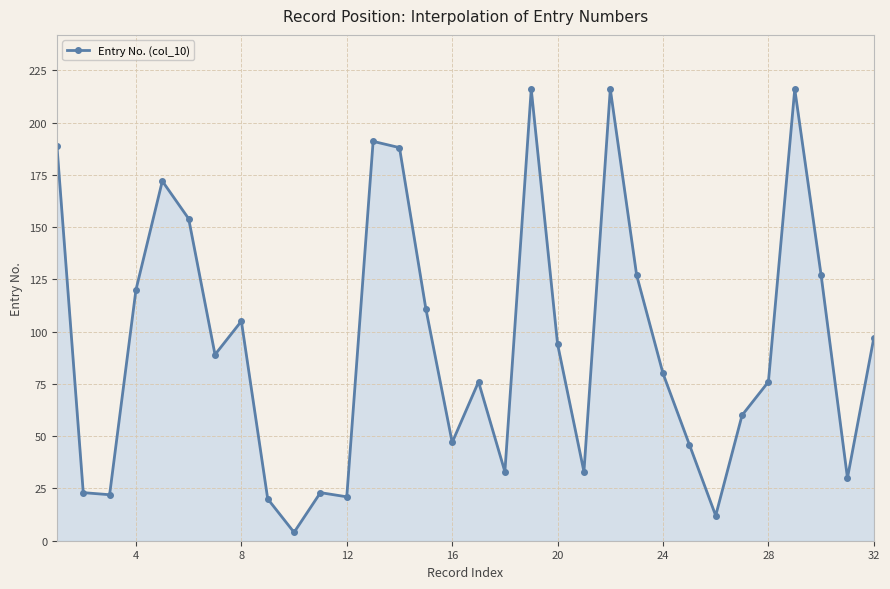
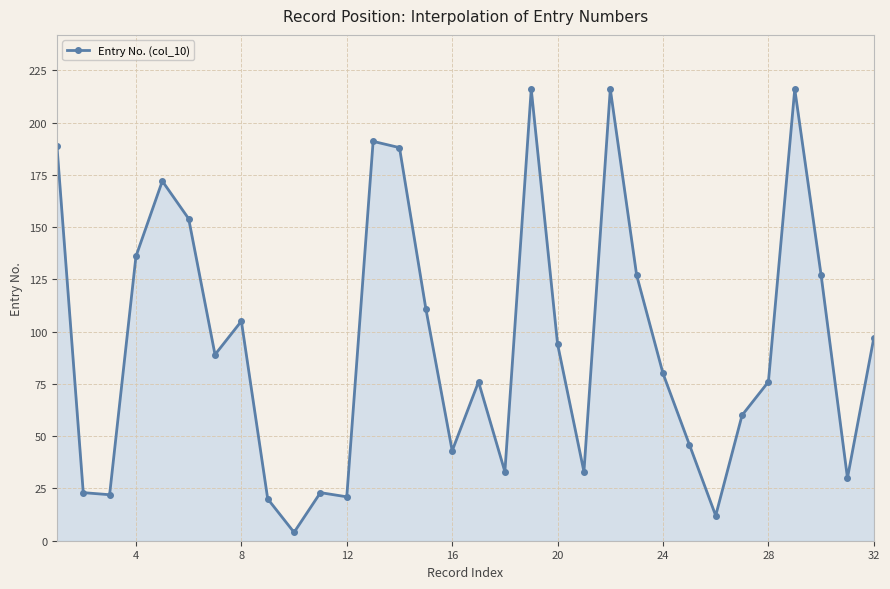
4: 120 -> 136
16: 47 -> 43
